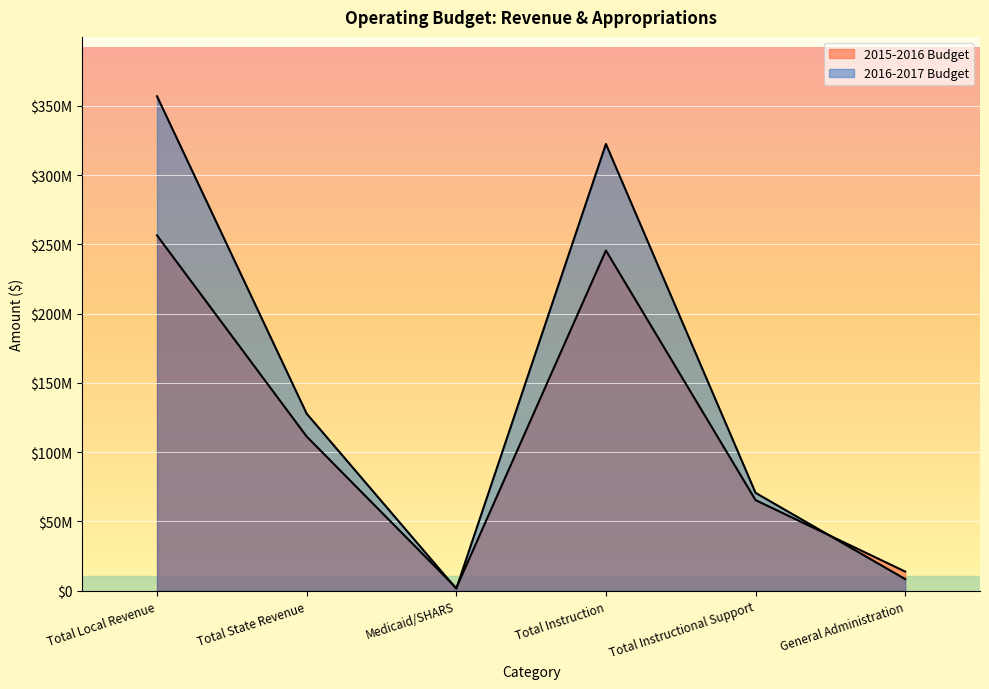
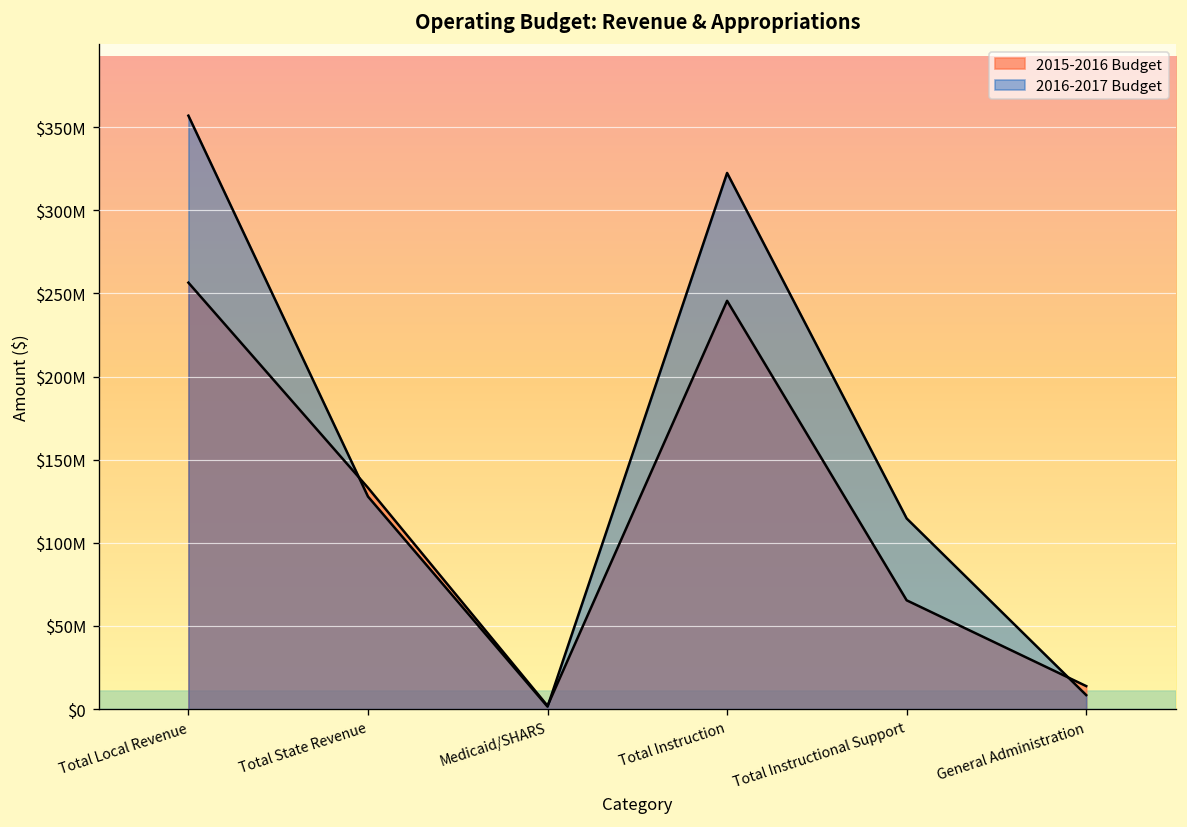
2015-2016 Budget, Total State Revenue: $111000000 -> $133000000
2016-2017 Budget, Total Instructional Support: $71000000 -> $115000000
